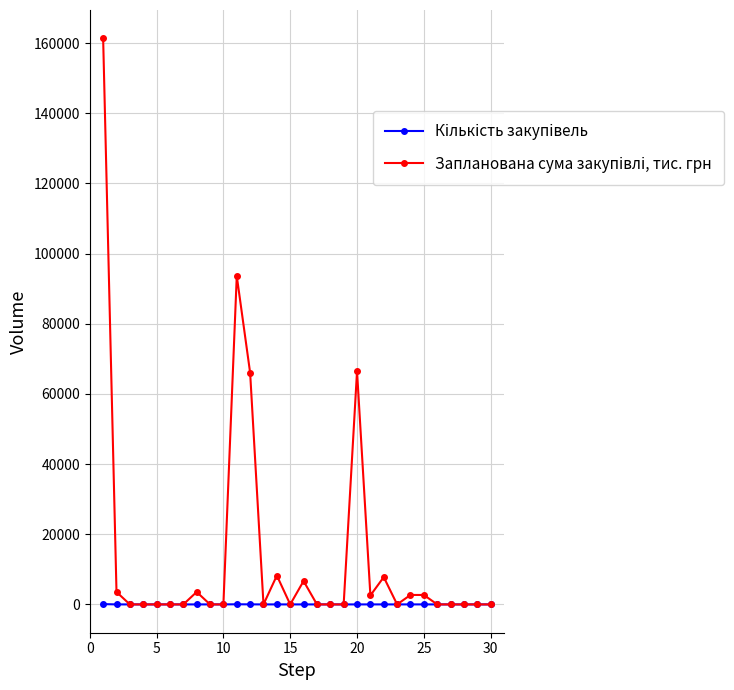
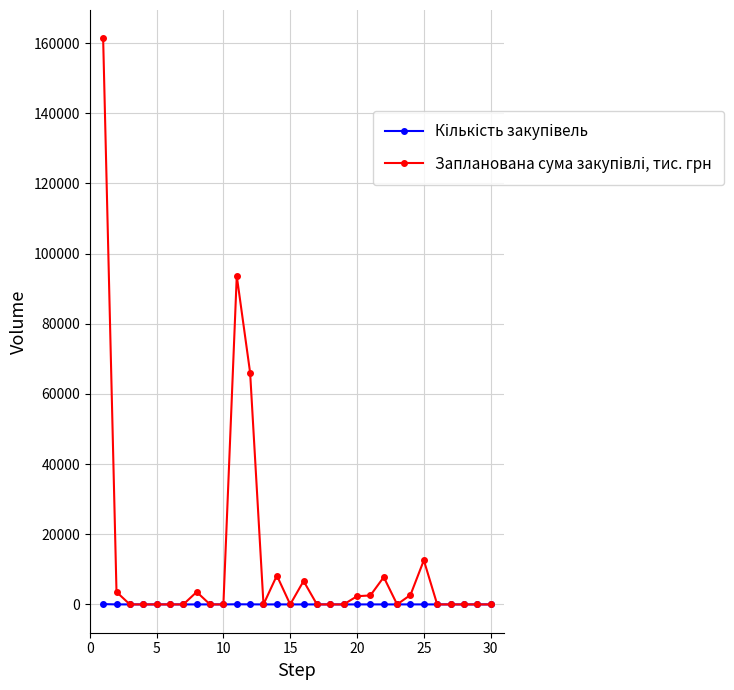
Запланована сума закупівлі, тис. грн, 20: 66000 -> 2000
Запланована сума закупівлі, тис. грн, 25: 3000 -> 13000
